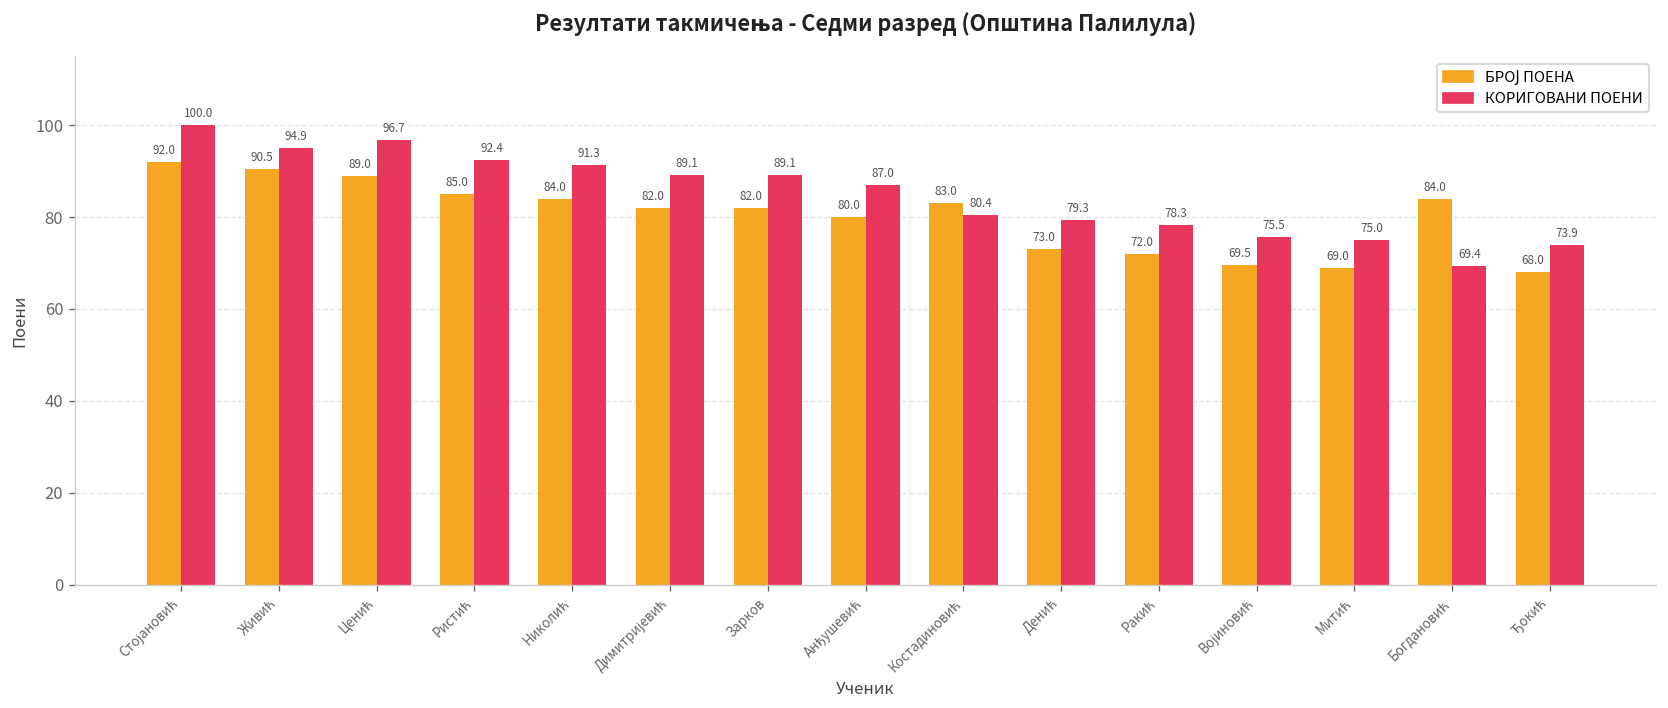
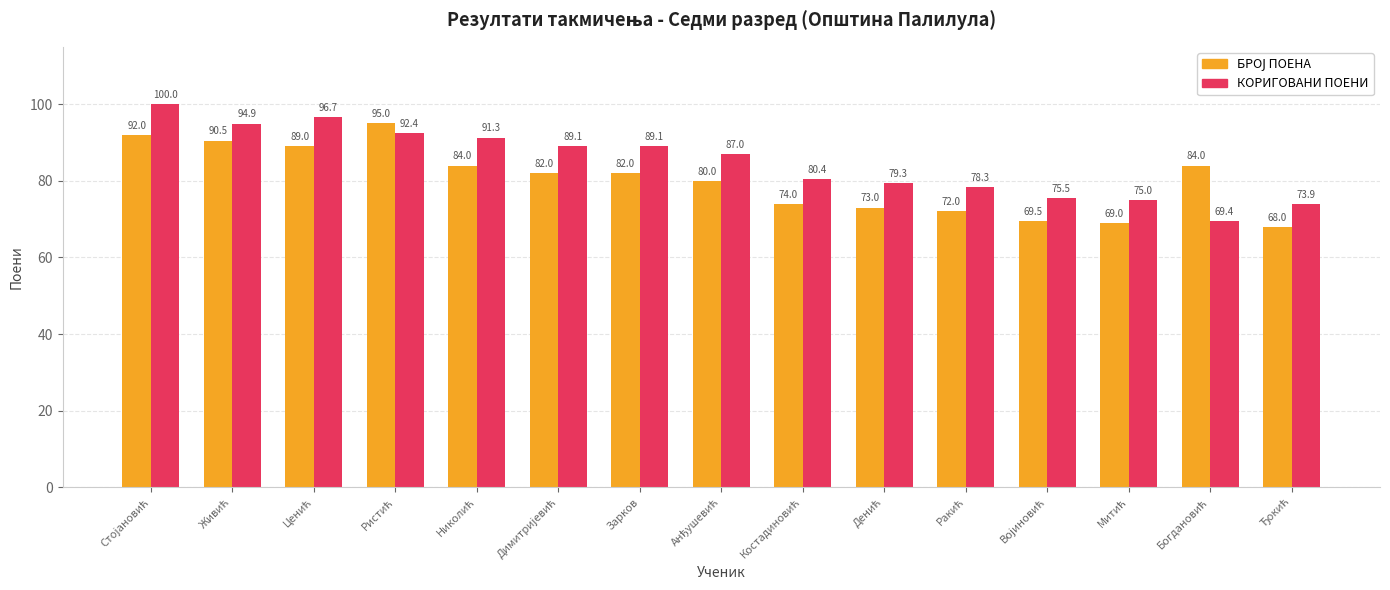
БРОЈ ПОЕНА, Ристић: 85.0 -> 95.0
БРОЈ ПОЕНА, Костадиновић: 83.0 -> 74.0
